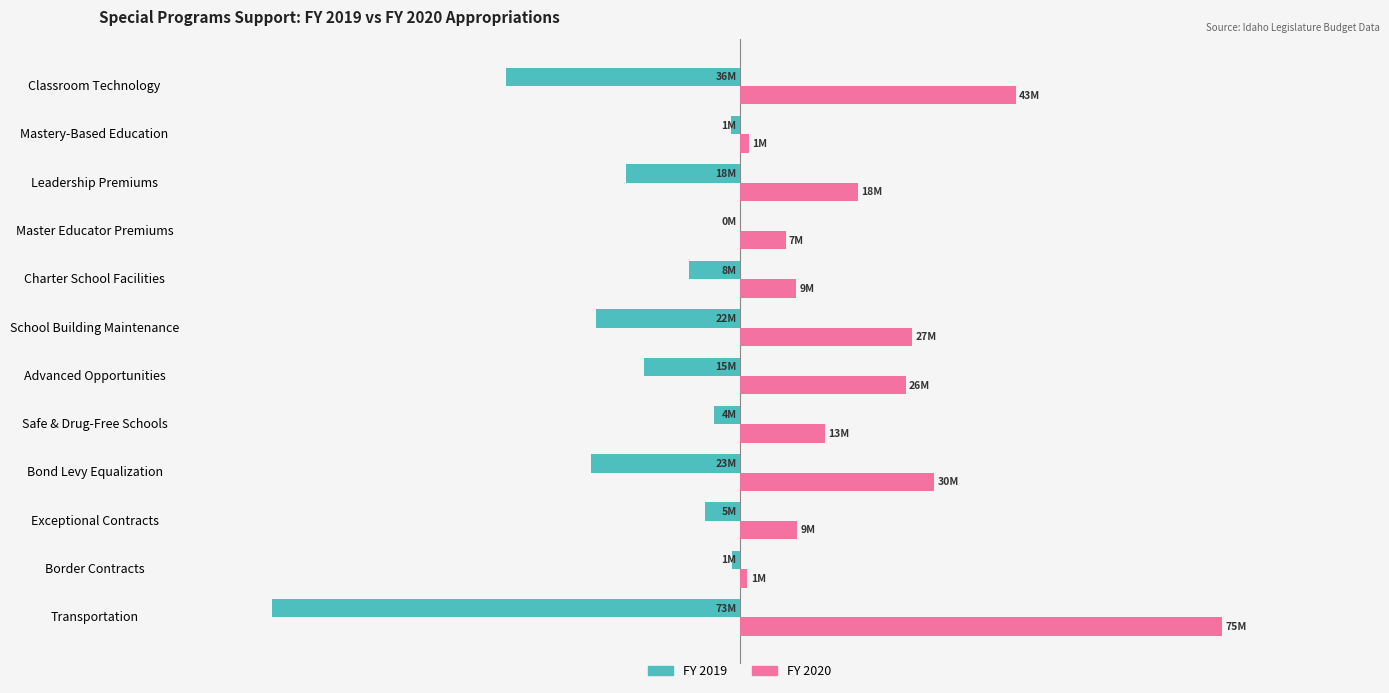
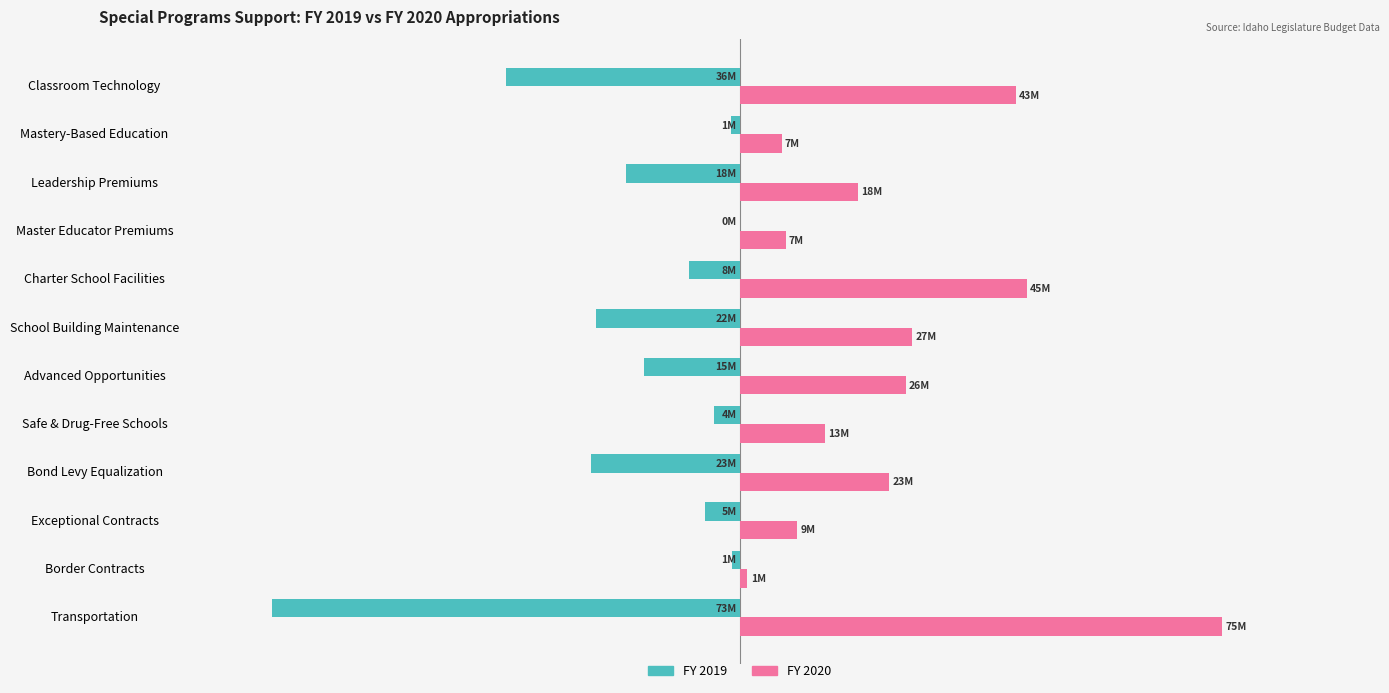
FY 2020, Mastery-Based Education: 1M -> 7M
FY 2020, Charter School Facilities: 9M -> 45M
FY 2020, Bond Levy Equalization: 30M -> 23M
